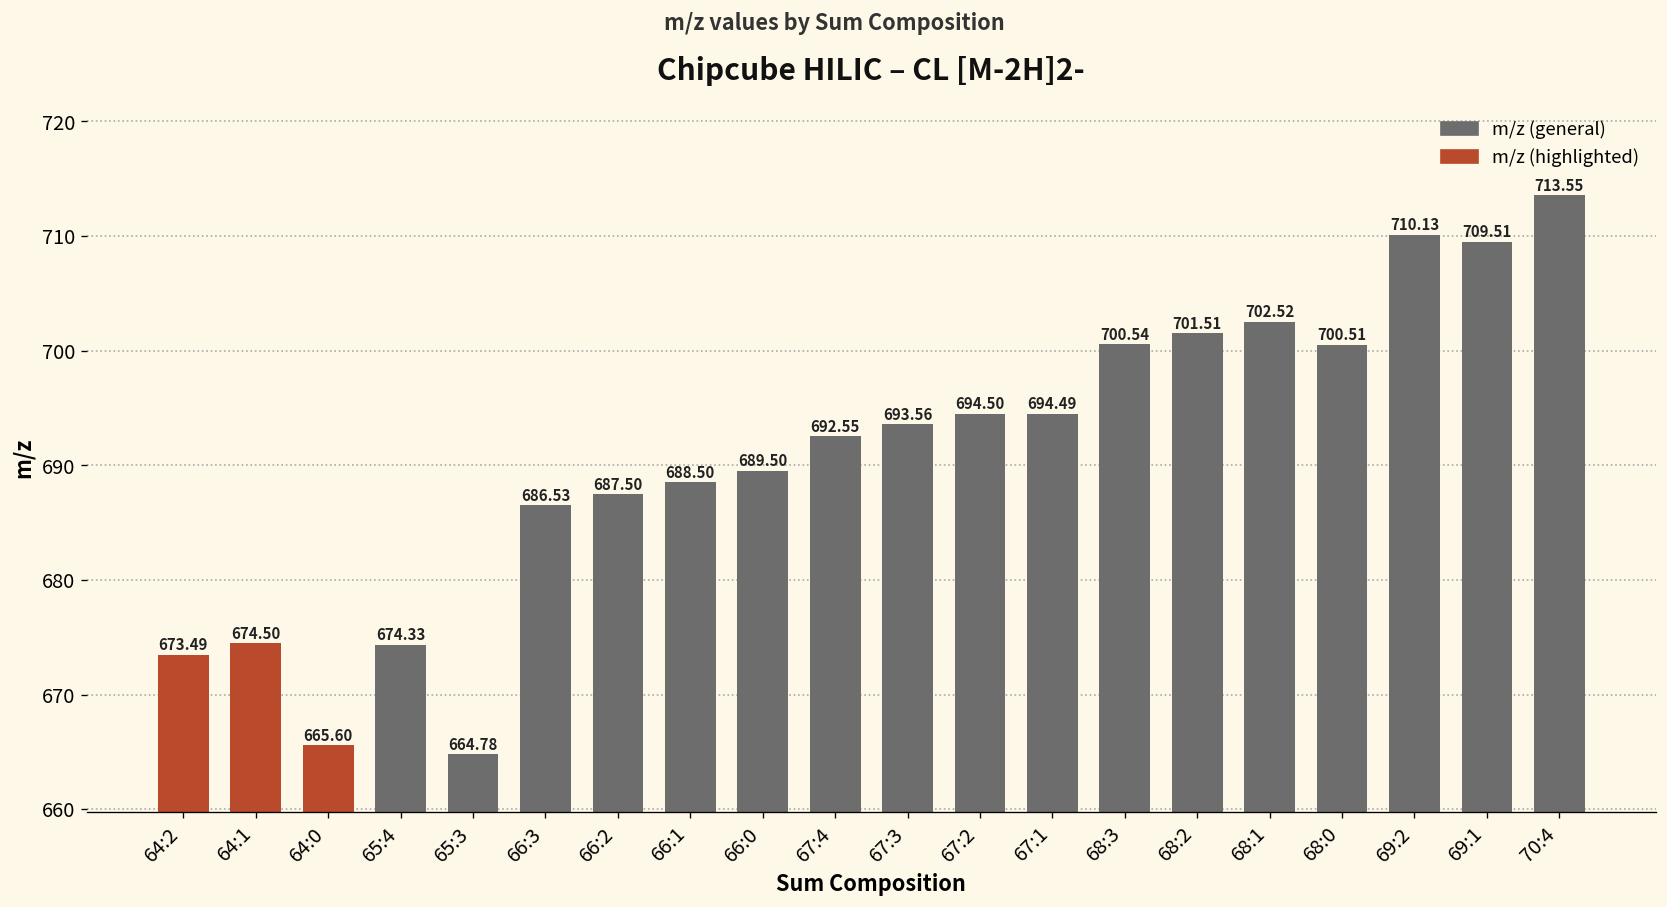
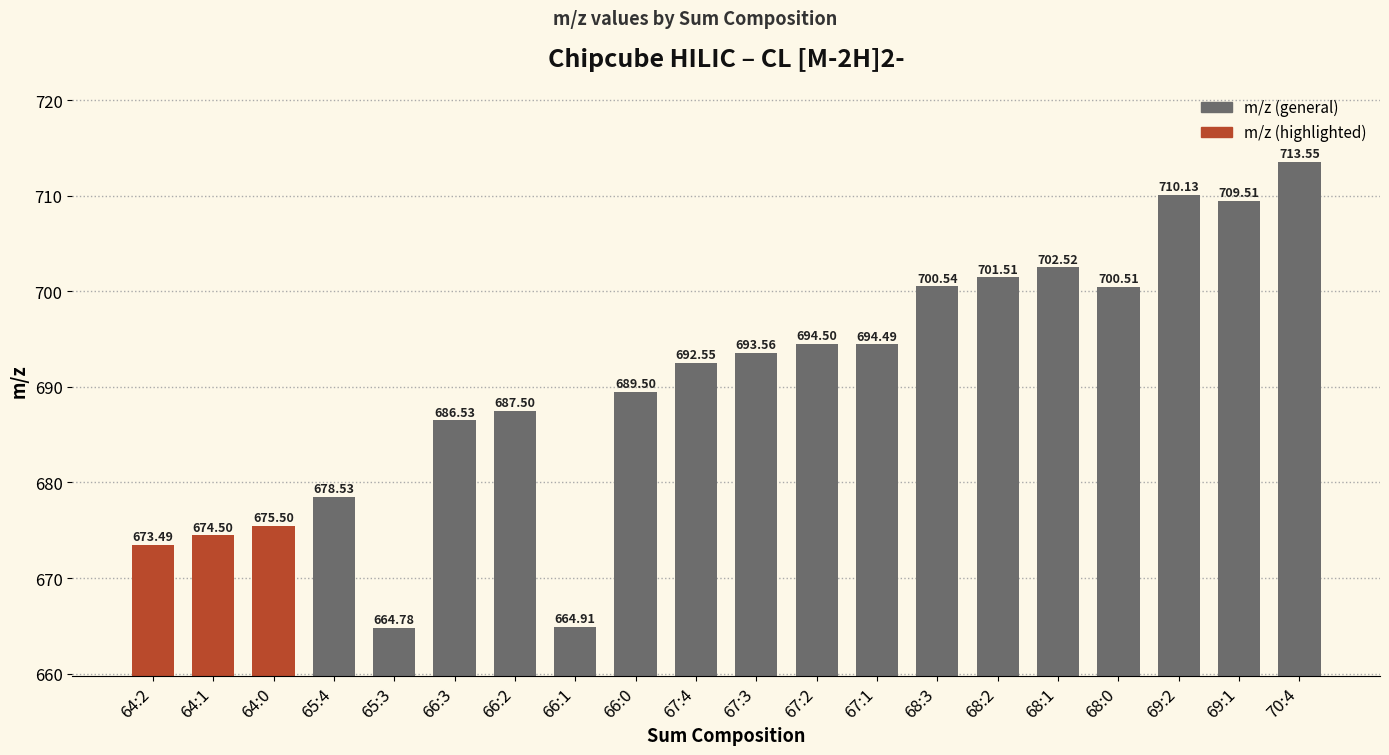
64:0: 665.60 -> 675.50
65:4: 674.33 -> 678.53
66:1: 688.50 -> 664.91
